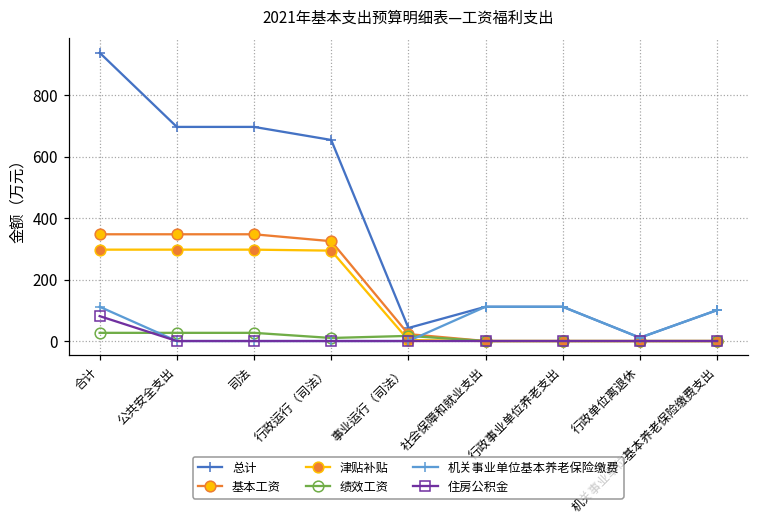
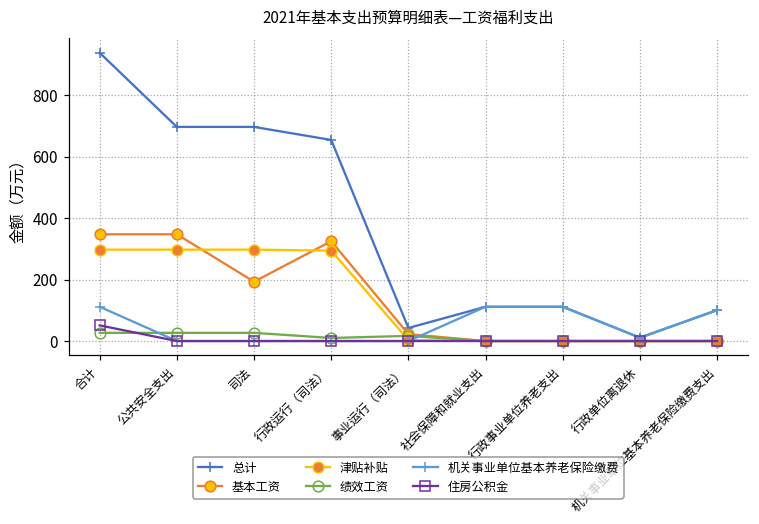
住房公积金, 合计: 80 -> 50
基本工资, 司法: 350 -> 190
